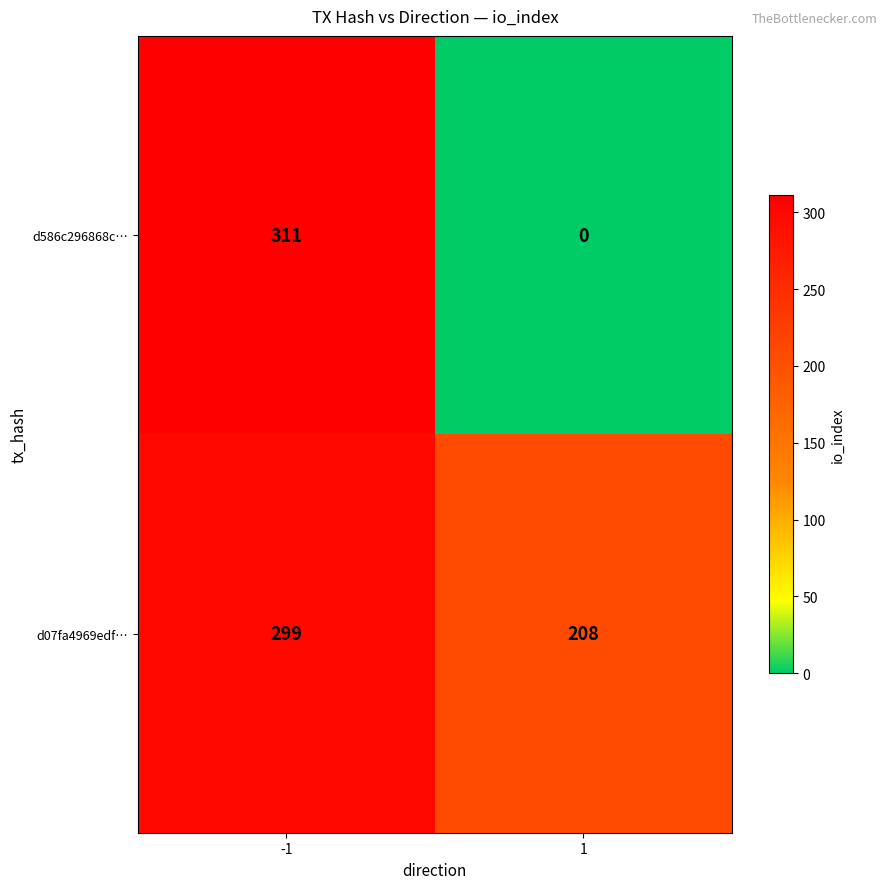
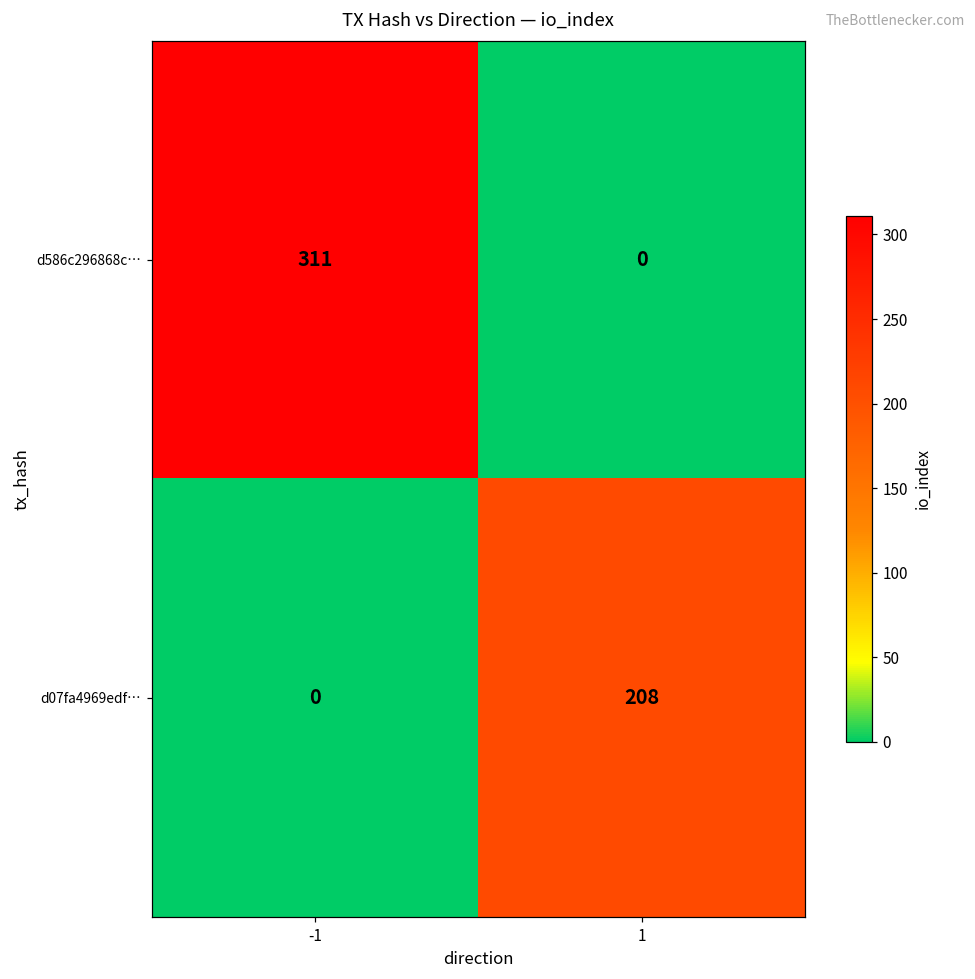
d07fa4969edf…, -1: 299 -> 0
